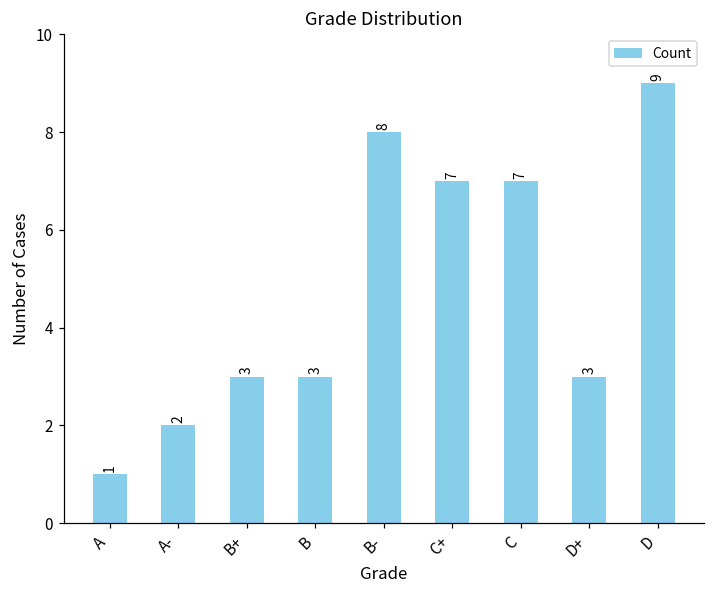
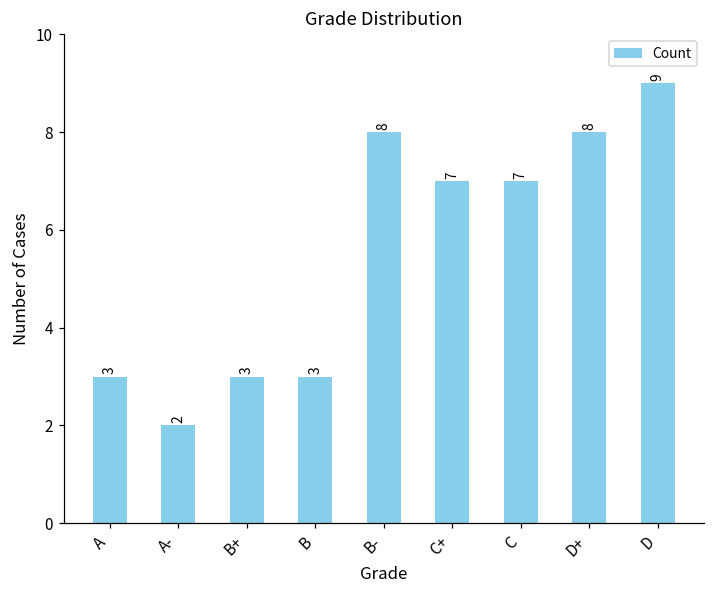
A: 1 -> 3
D+: 3 -> 8
